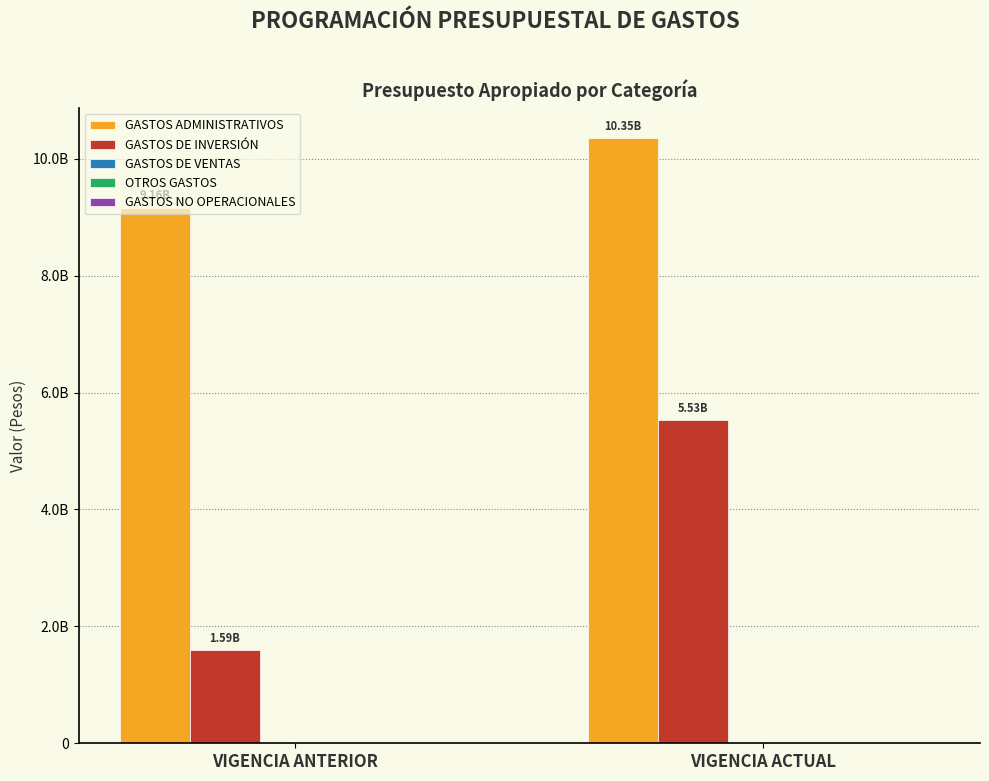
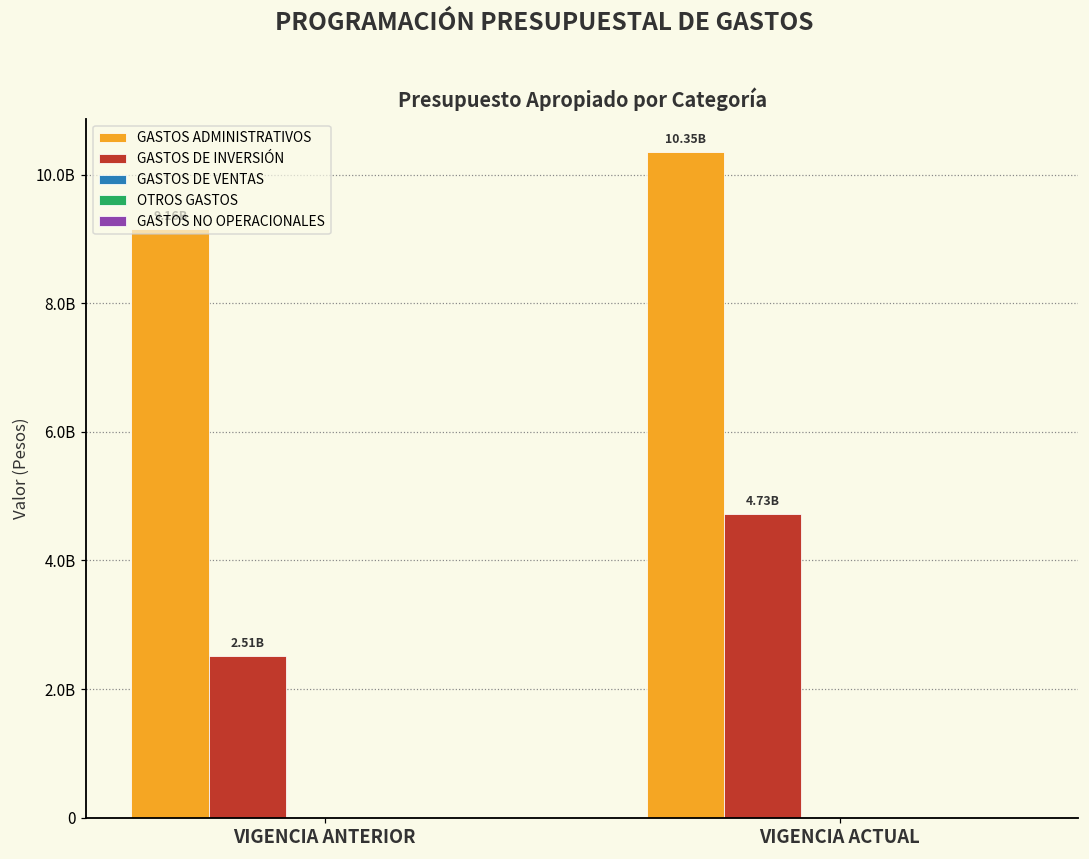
GASTOS DE INVERSIÓN, VIGENCIA ANTERIOR: 1.59B -> 2.51B
GASTOS DE INVERSIÓN, VIGENCIA ACTUAL: 5.53B -> 4.73B
